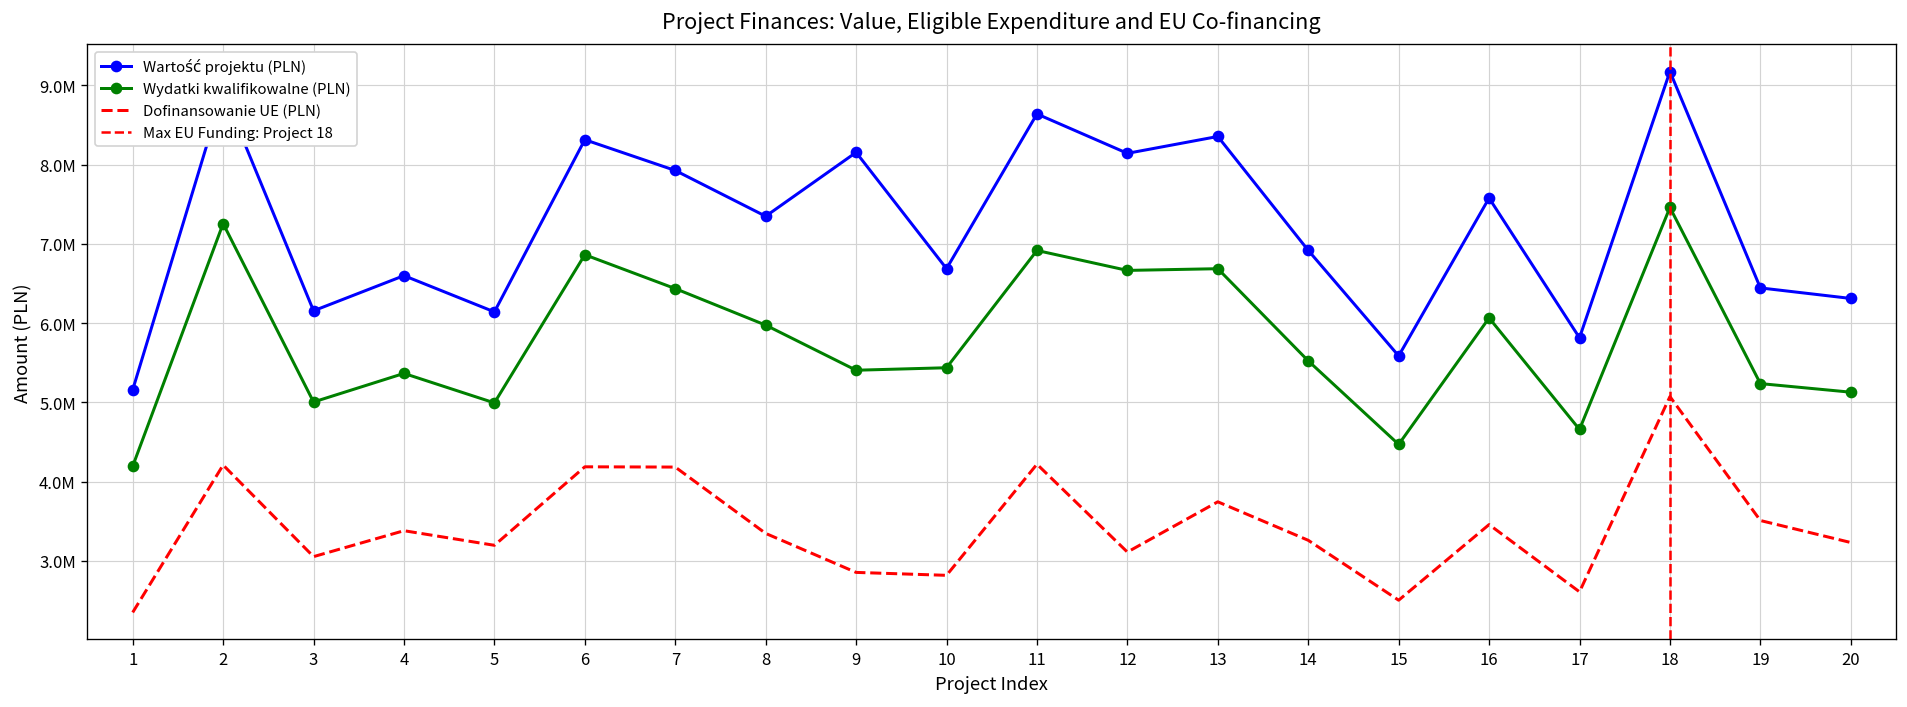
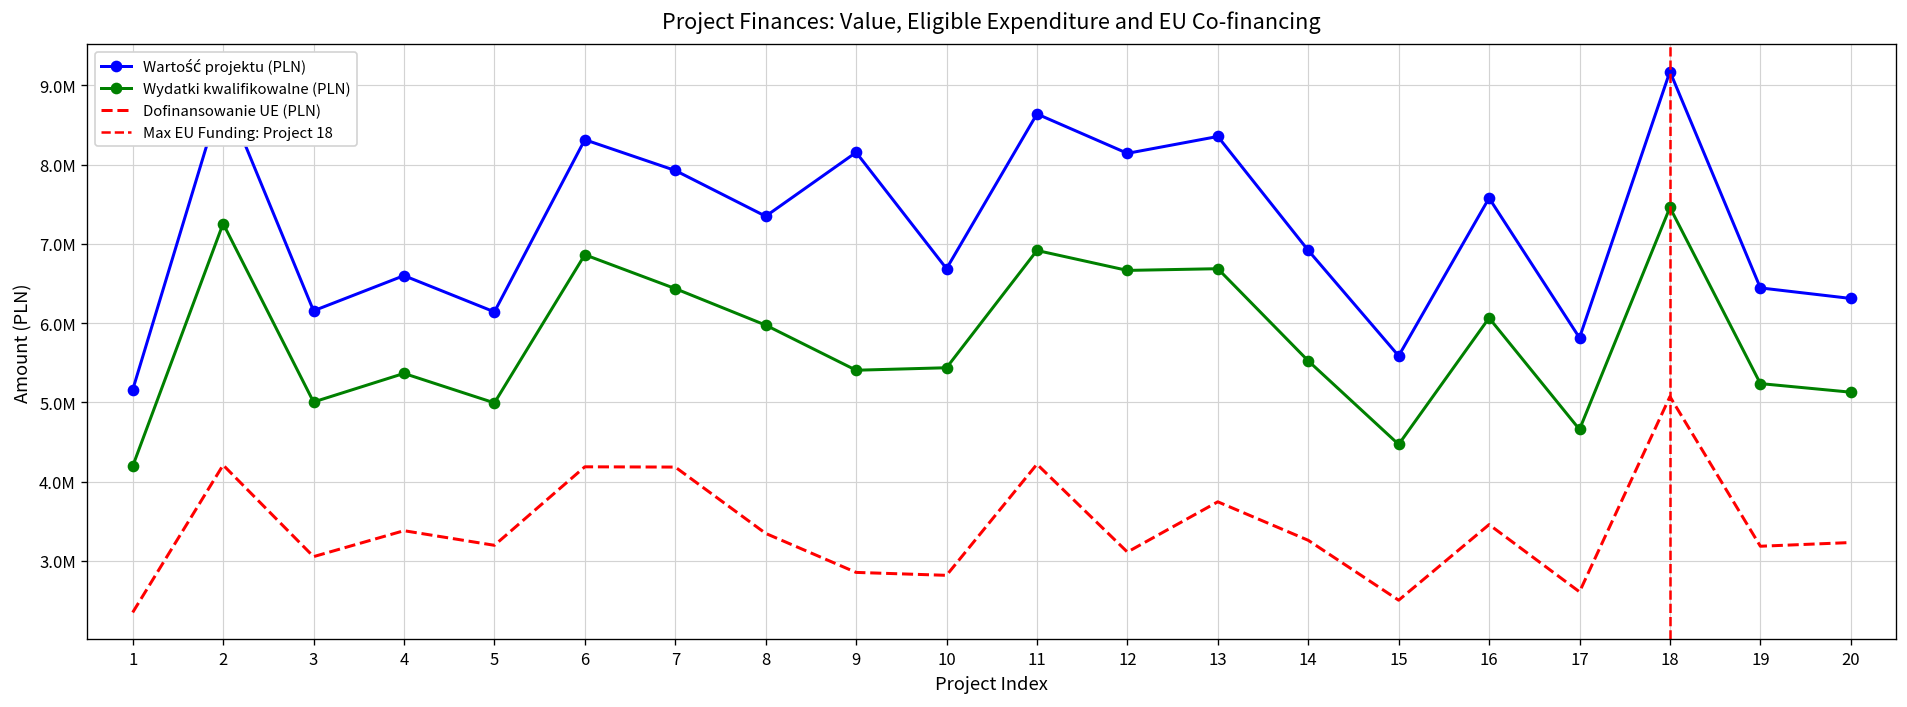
Dofinansowanie UE (PLN), 19: 3500000 -> 3200000
